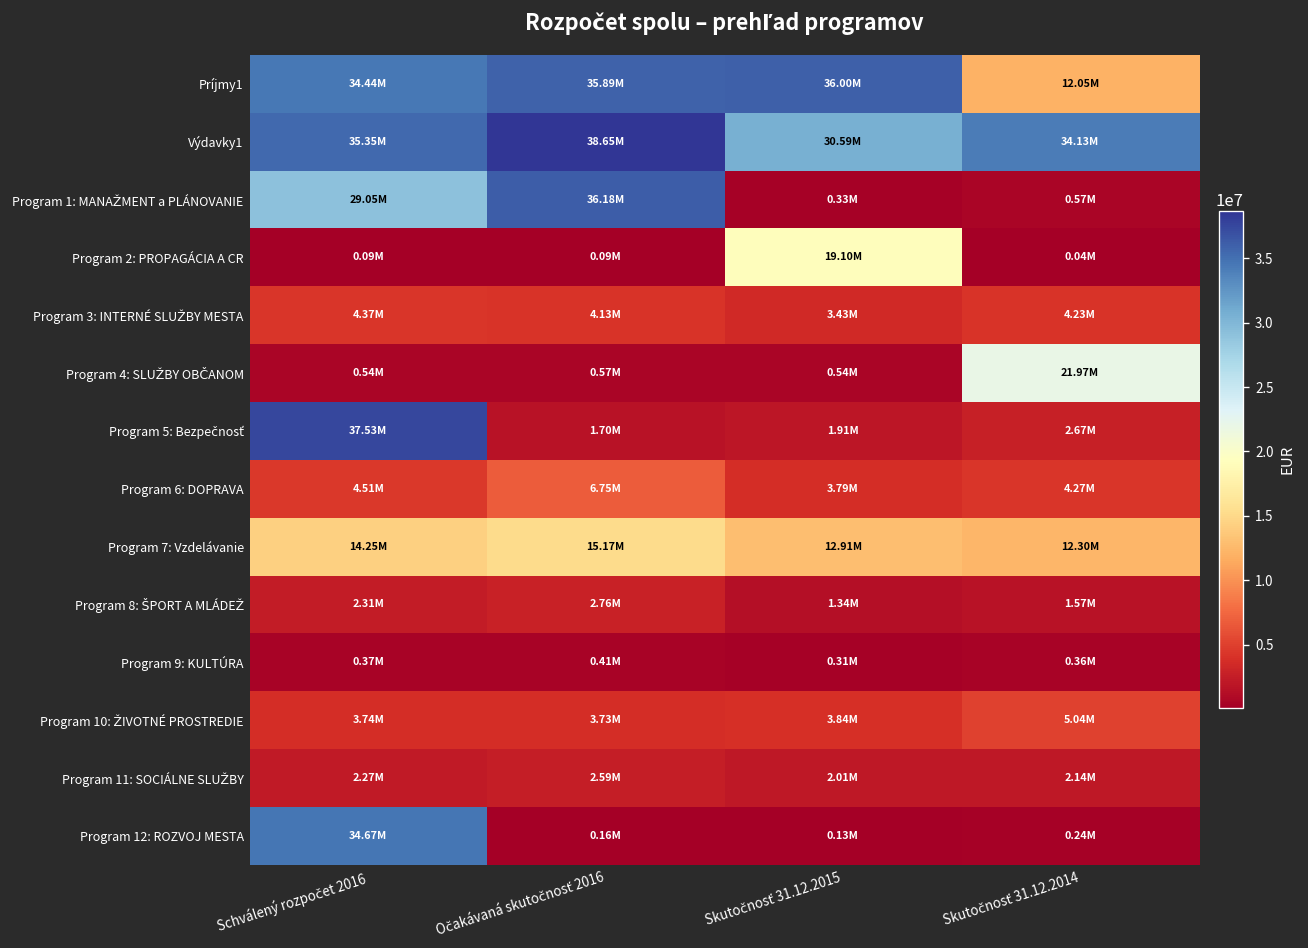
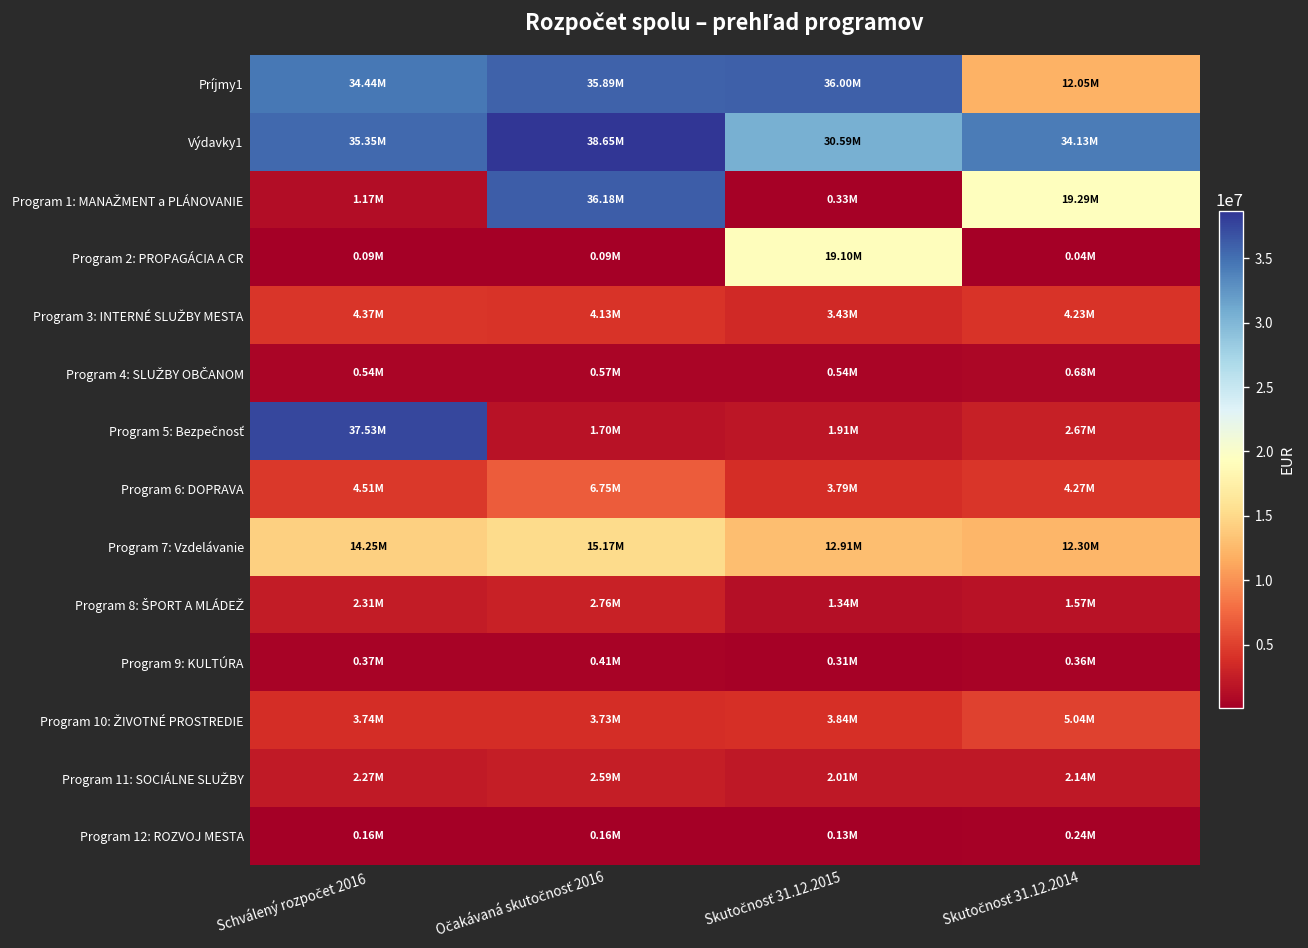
Program 1: MANAŽMENT a PLÁNOVANIE, Schválený rozpočet 2016: 29.05M -> 1.17M
Program 1: MANAŽMENT a PLÁNOVANIE, Skutočnosť 31.12.2014: 0.57M -> 19.29M
Program 4: SLUŽBY OBČANOM, Skutočnosť 31.12.2014: 21.97M -> 0.68M
Program 12: ROZVOJ MESTA, Schválený rozpočet 2016: 34.67M -> 0.16M
